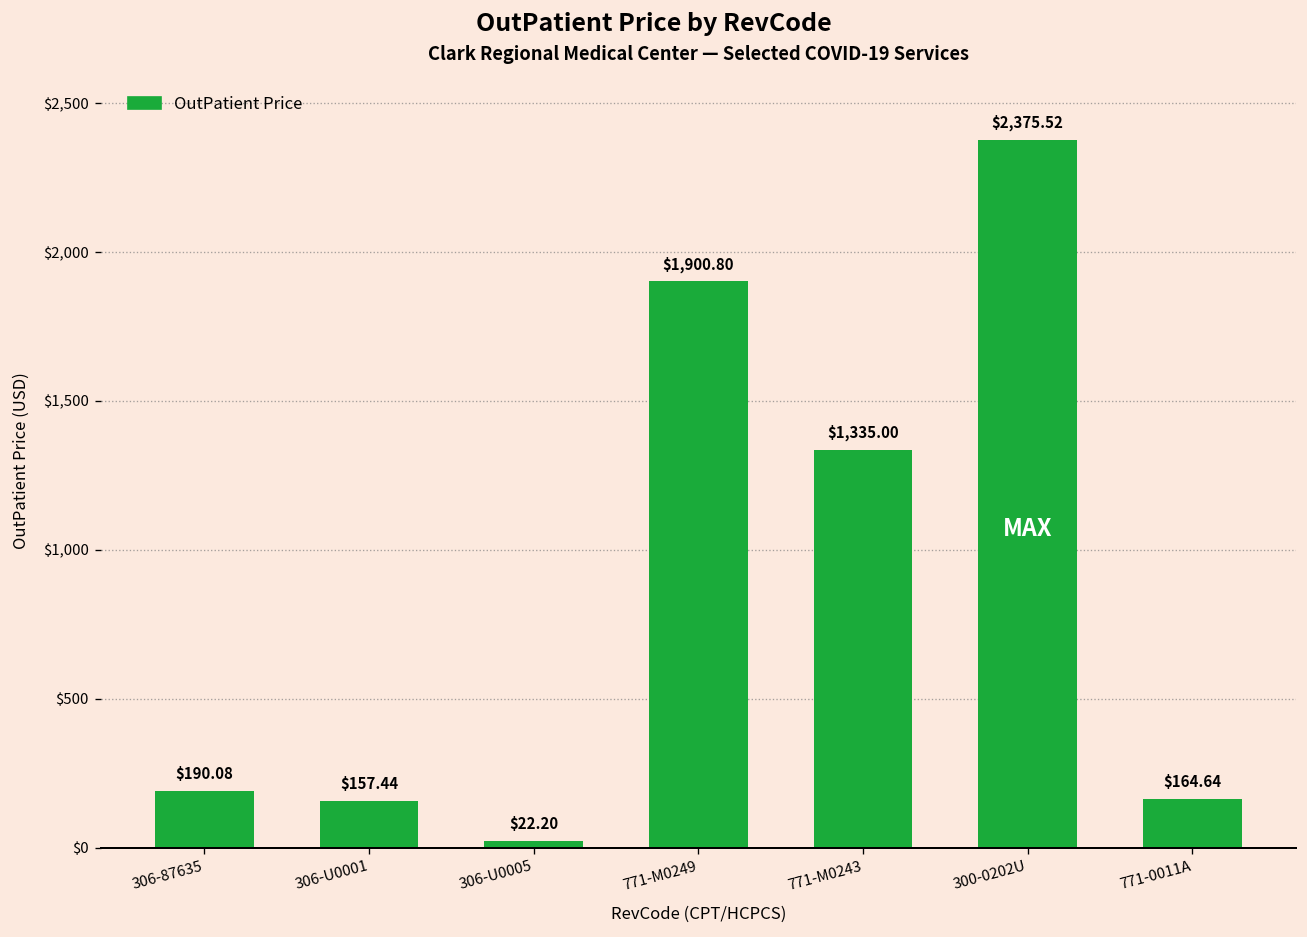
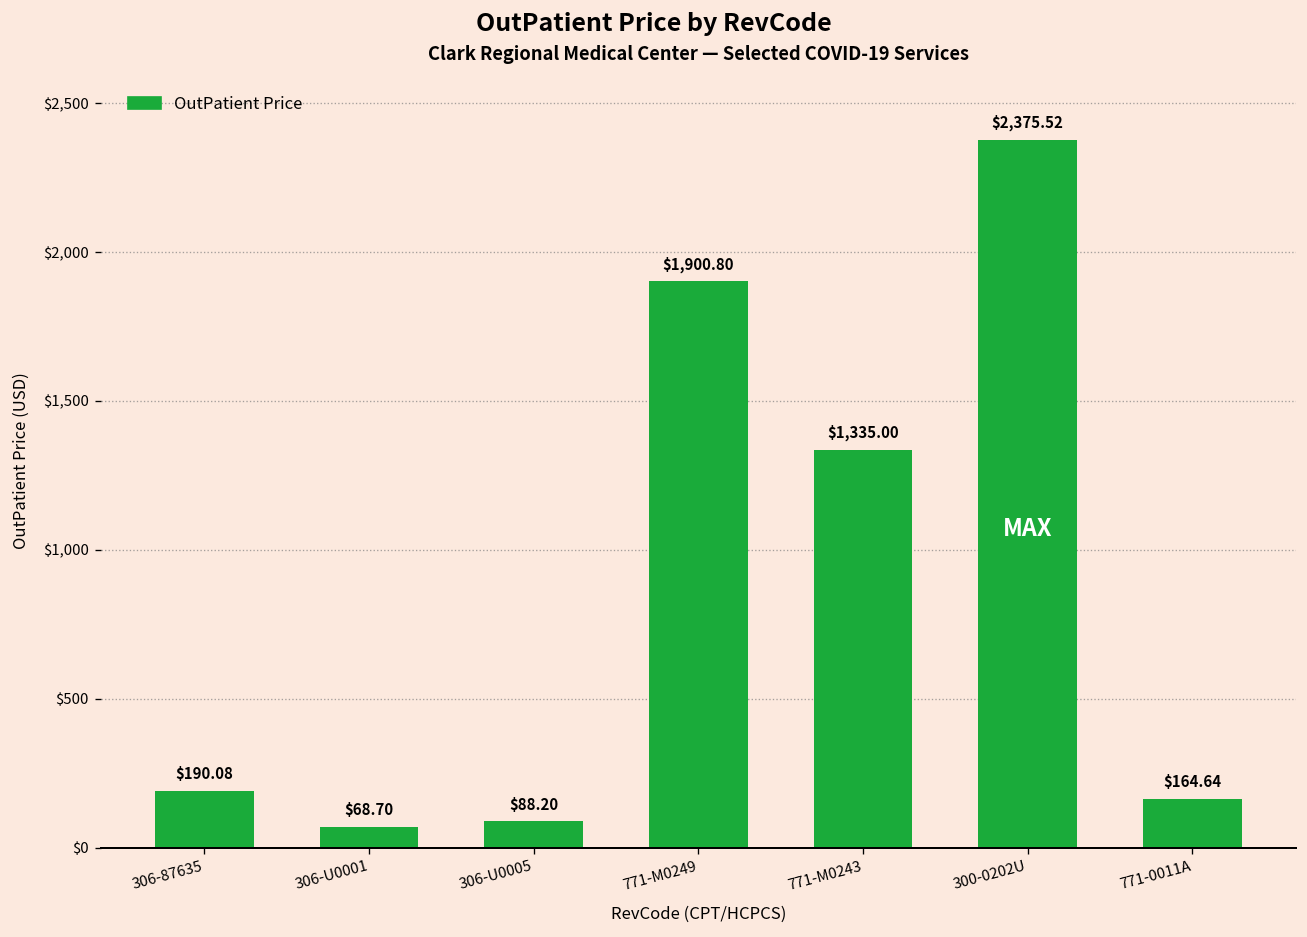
306-U0001: $157.44 -> $68.70
306-U0005: $22.20 -> $88.20
